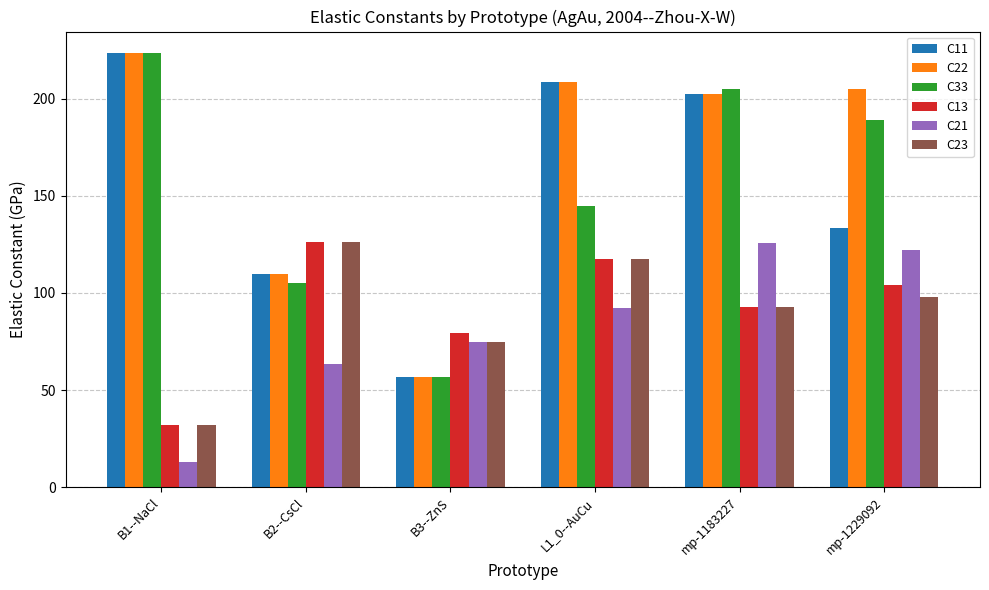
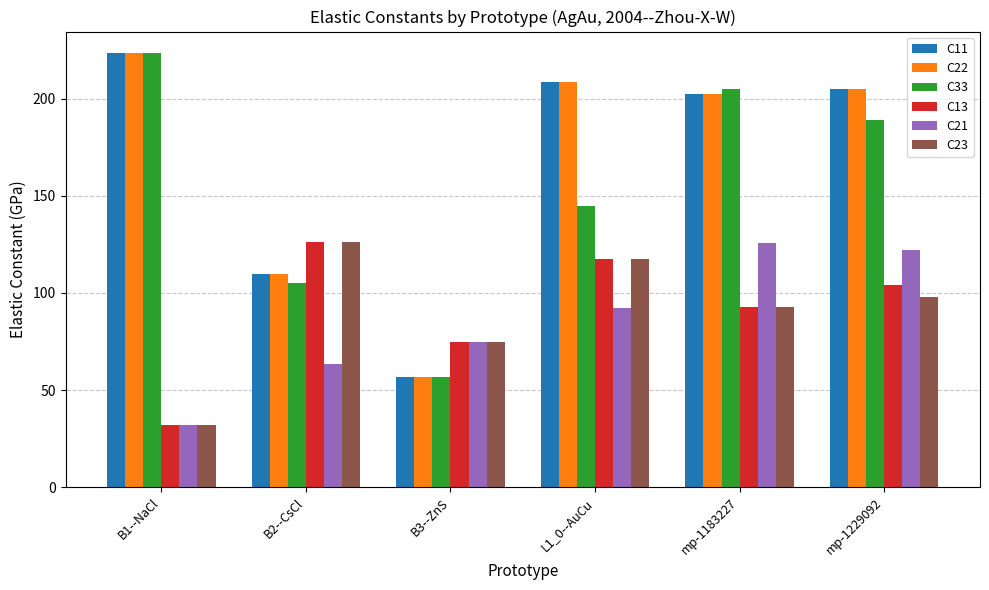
C21, B1--NaCl: 13 -> 32
C13, B3--ZnS: 79 -> 75
C11, mp-1229092: 133 -> 205
